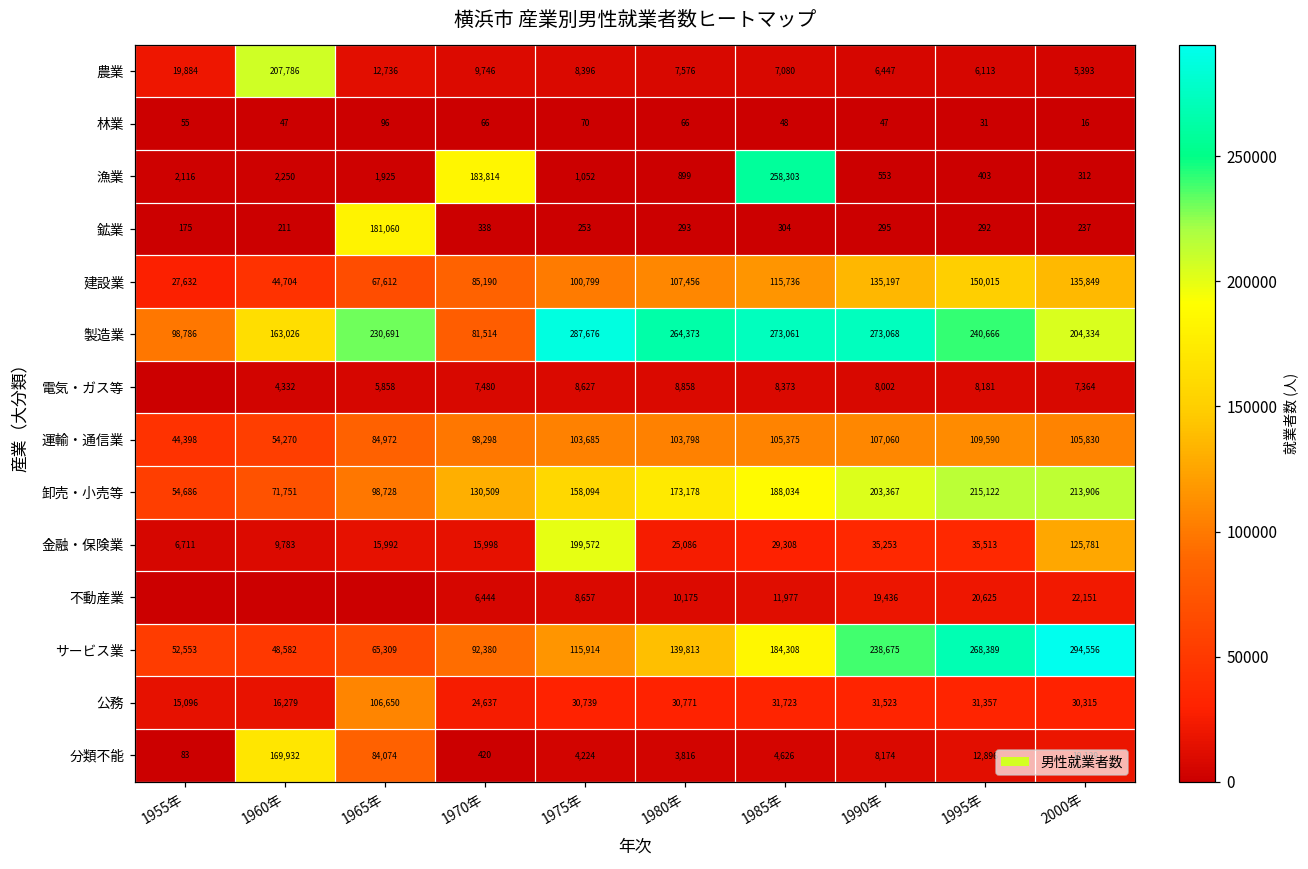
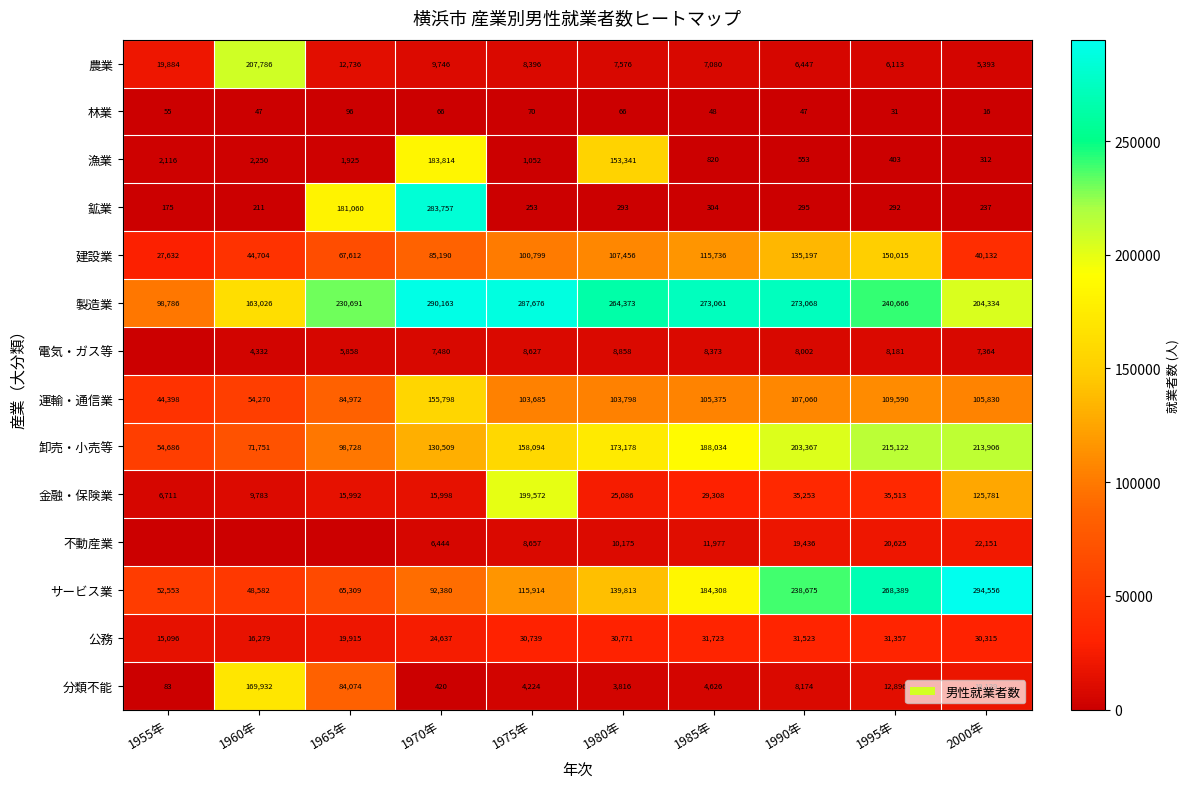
漁業, 1980年: 899 -> 153,341
漁業, 1985年: 258,303 -> 820
鉱業, 1970年: 338 -> 283,757
建設業, 2000年: 135,849 -> 40,132
製造業, 1970年: 81,514 -> 290,163
運輸・通信業, 1970年: 98,298 -> 155,798
公務, 1965年: 106,650 -> 19,915
